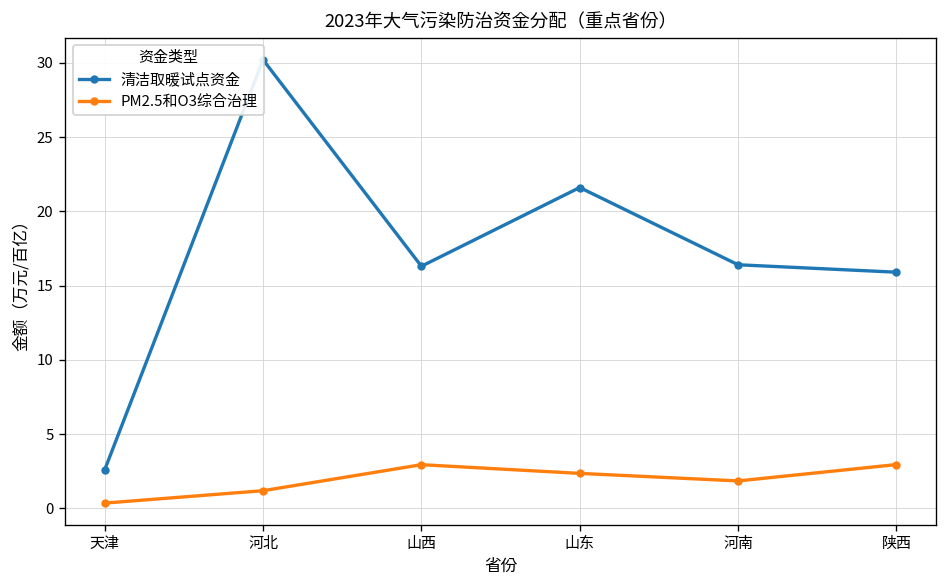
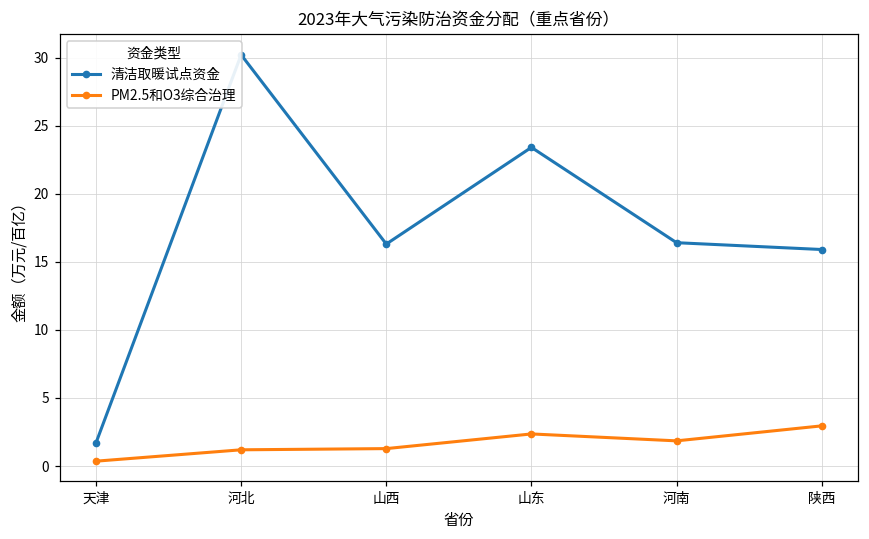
清洁取暖试点资金, 天津: 2.6 -> 1.7
PM2.5和O3综合治理, 山西: 2.9 -> 1.3
清洁取暖试点资金, 山东: 21.6 -> 23.4
